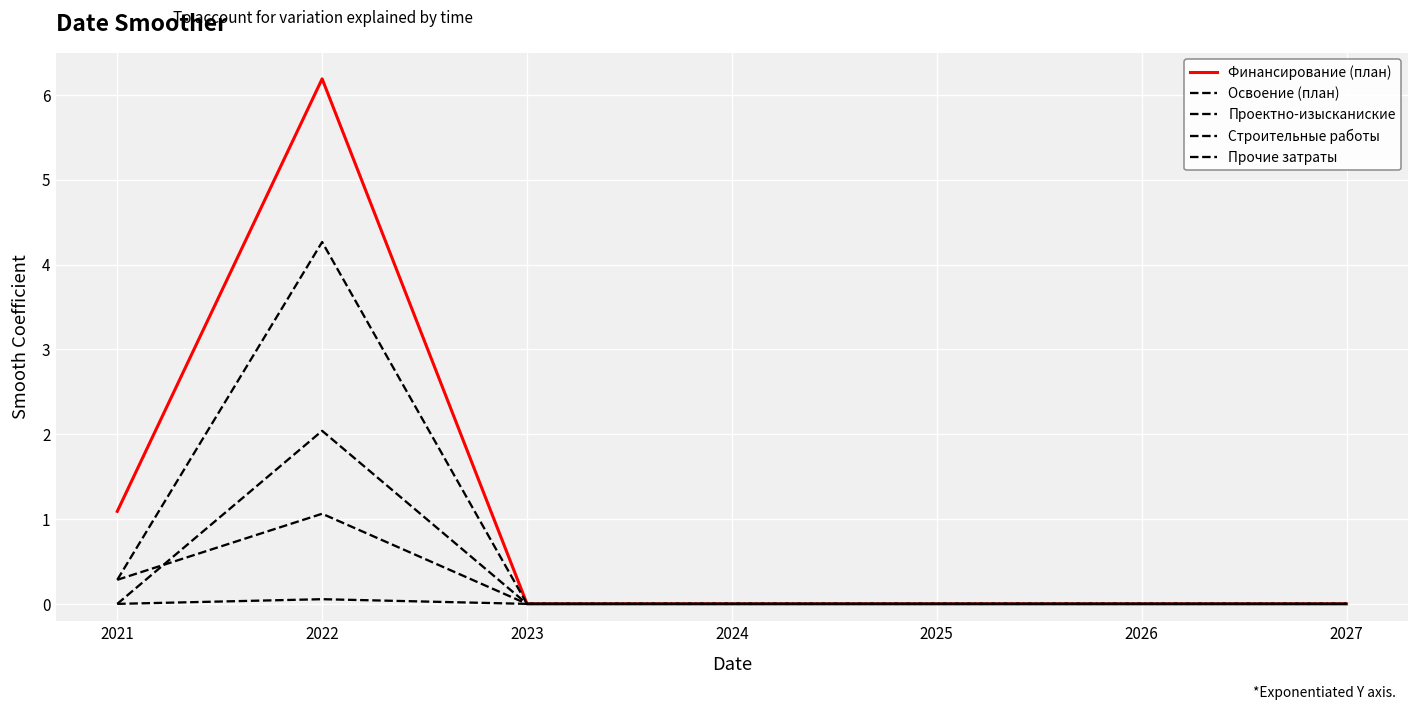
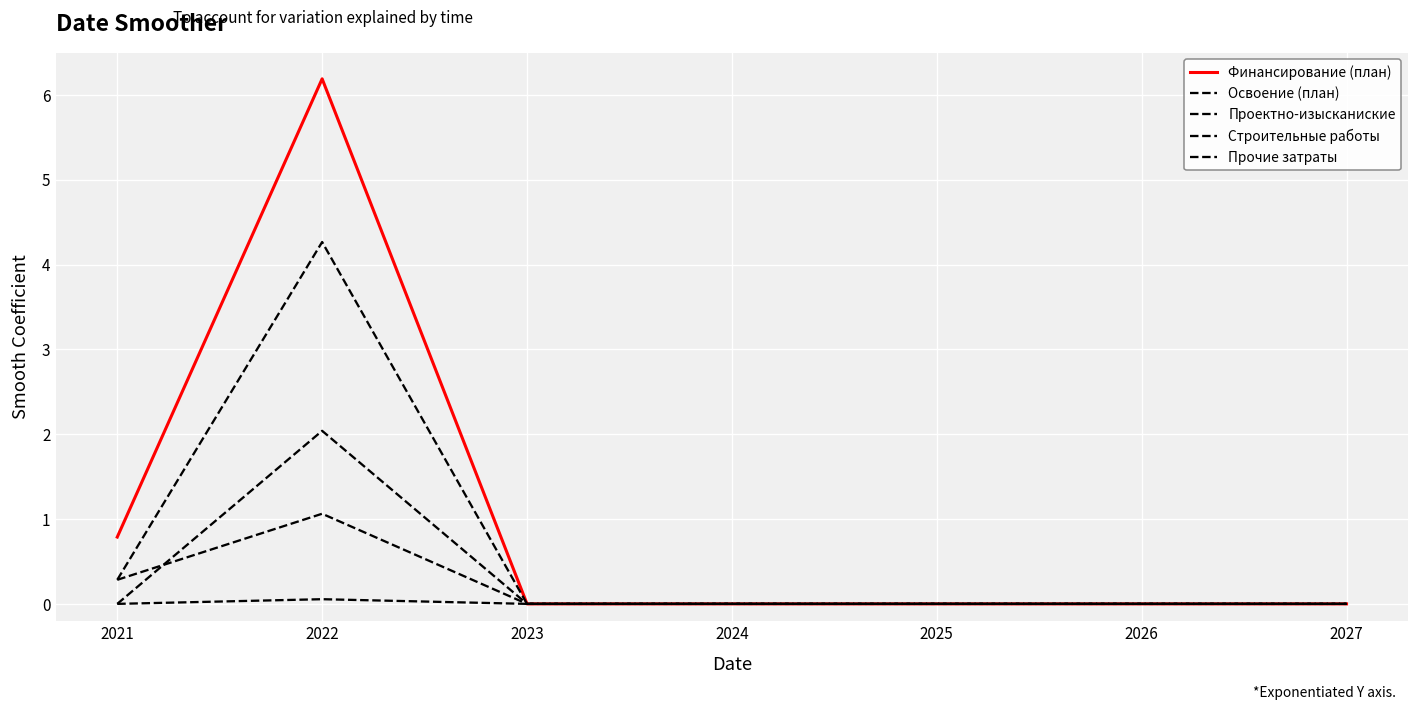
Финансирование (план), 2021: 1.1 -> 0.8
